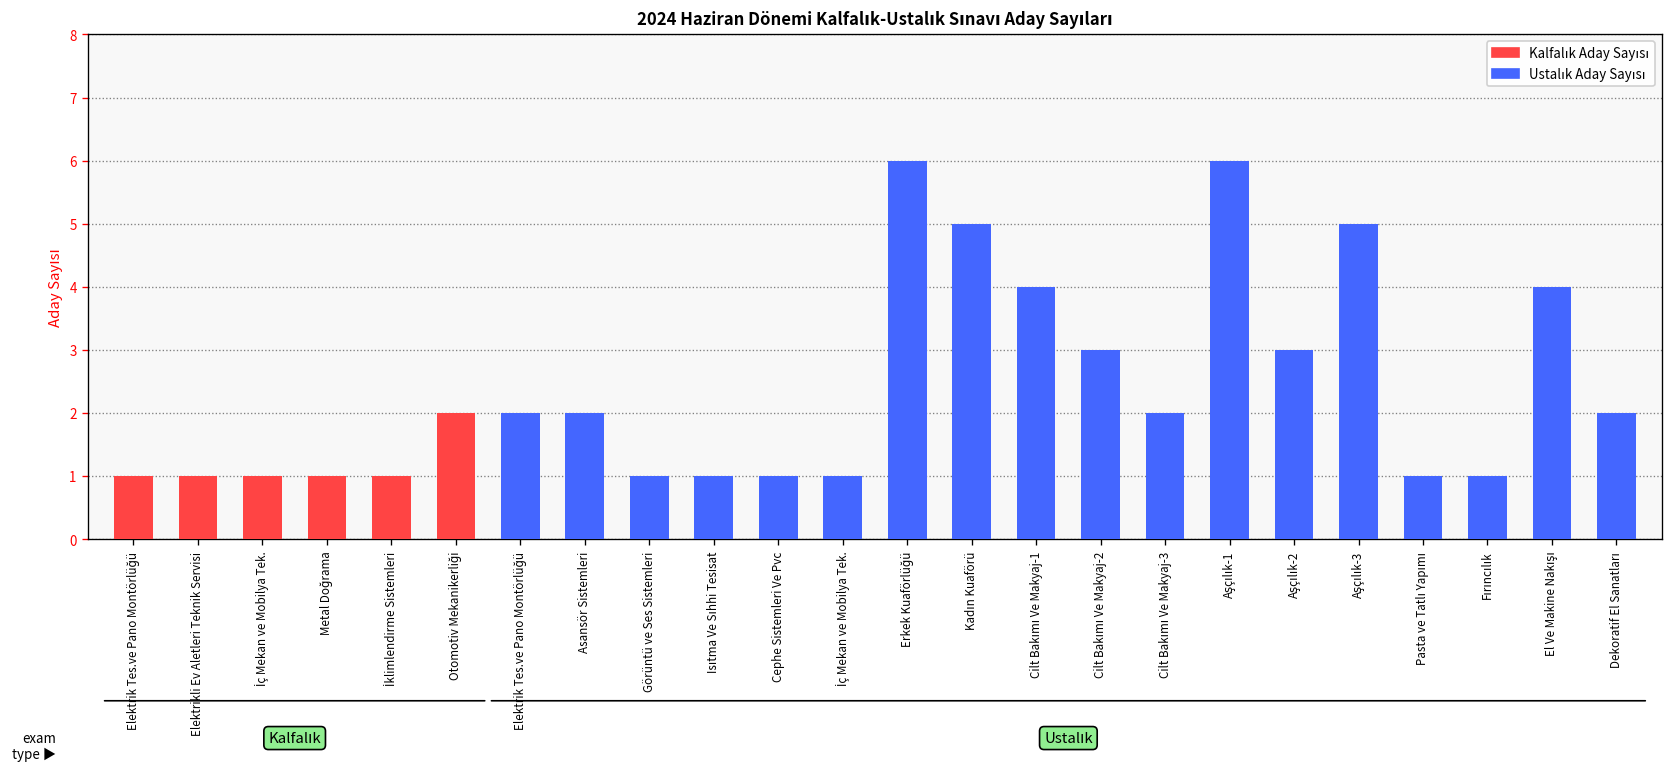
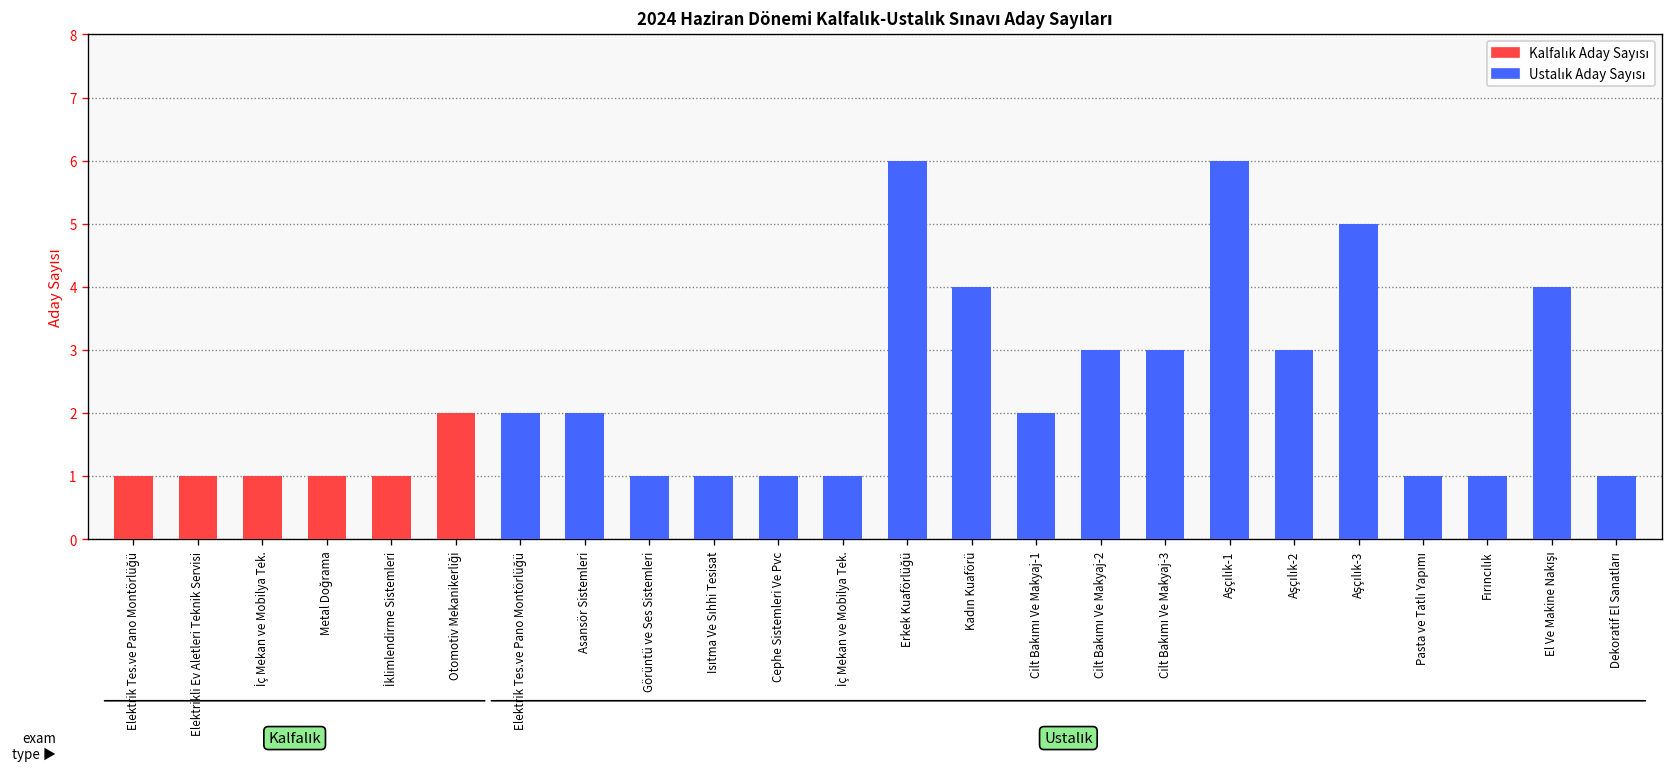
Ustalık Aday Sayısı, Kadın Kuaförü: 5 -> 4
Ustalık Aday Sayısı, Cilt Bakımı Ve Makyaj-1: 4 -> 2
Ustalık Aday Sayısı, Cilt Bakımı Ve Makyaj-3: 2 -> 3
Ustalık Aday Sayısı, Dekoratif El Sanatları: 2 -> 1
